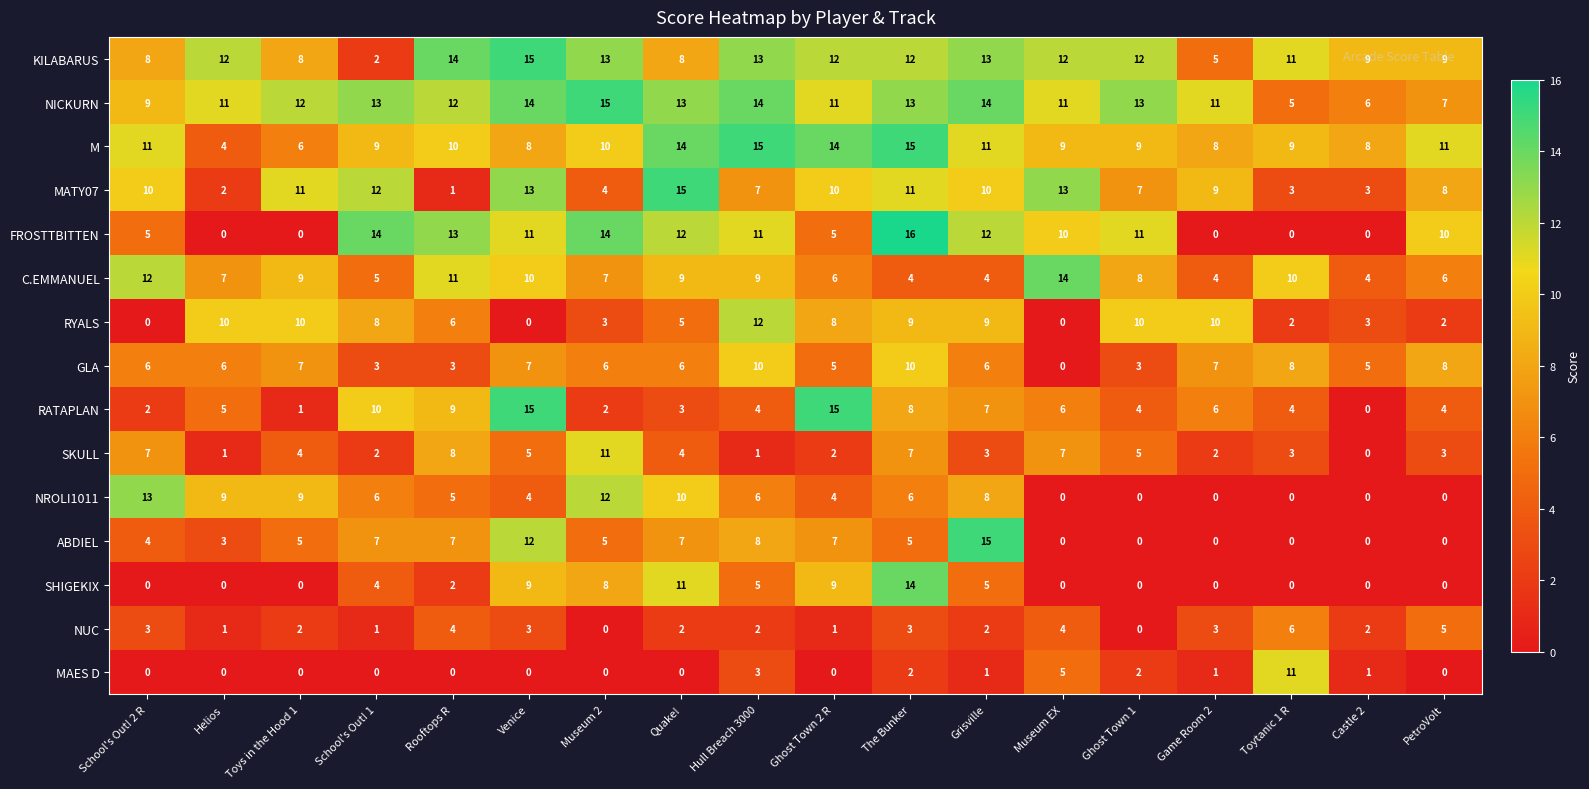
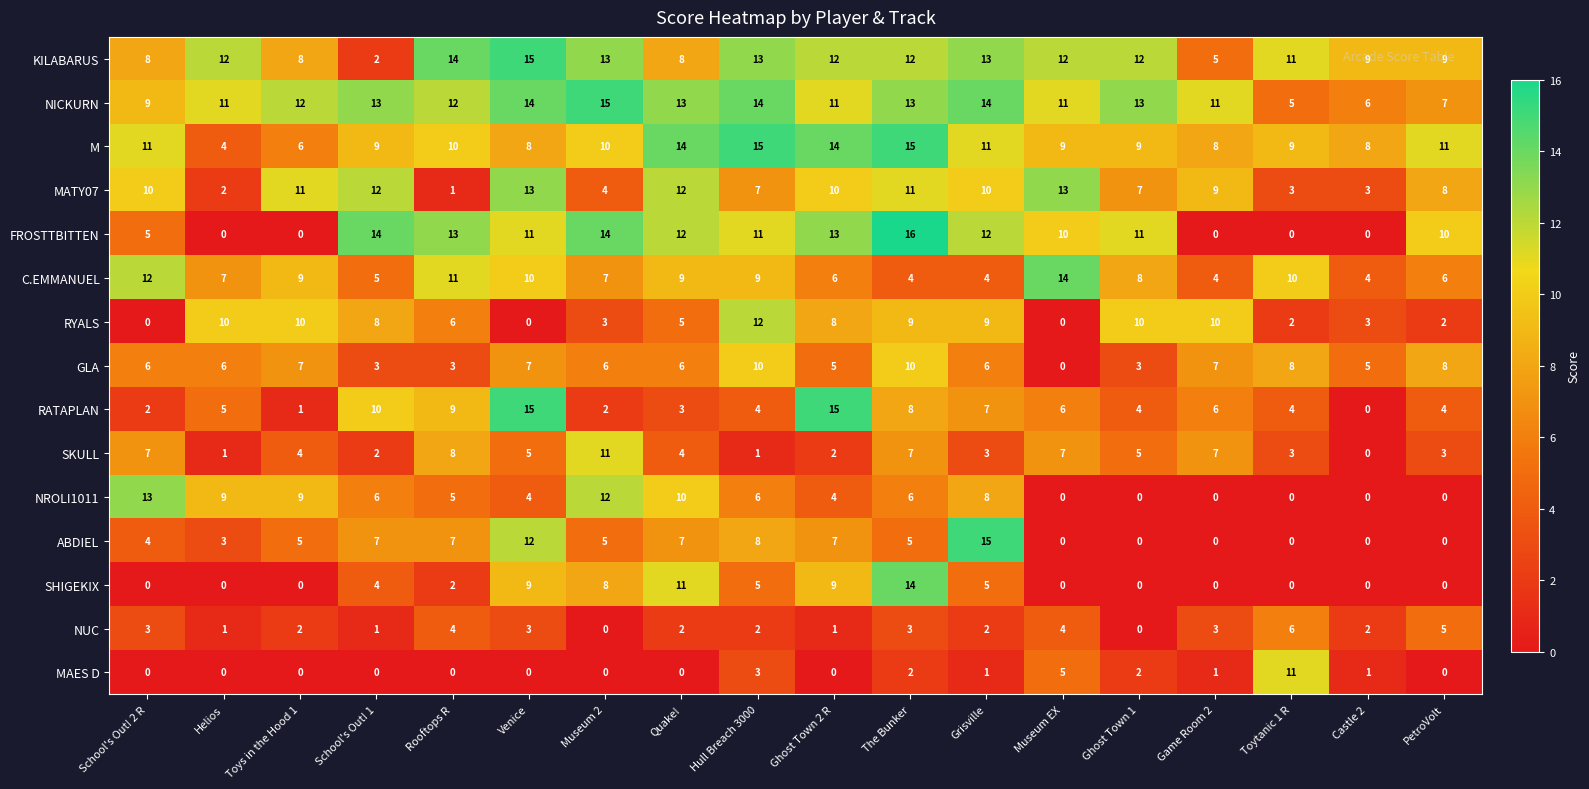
MATY07, Quake!: 15 -> 12
FROSTTBITTEN, Ghost Town 2 R: 5 -> 13
SKULL, Game Room 2: 2 -> 7
